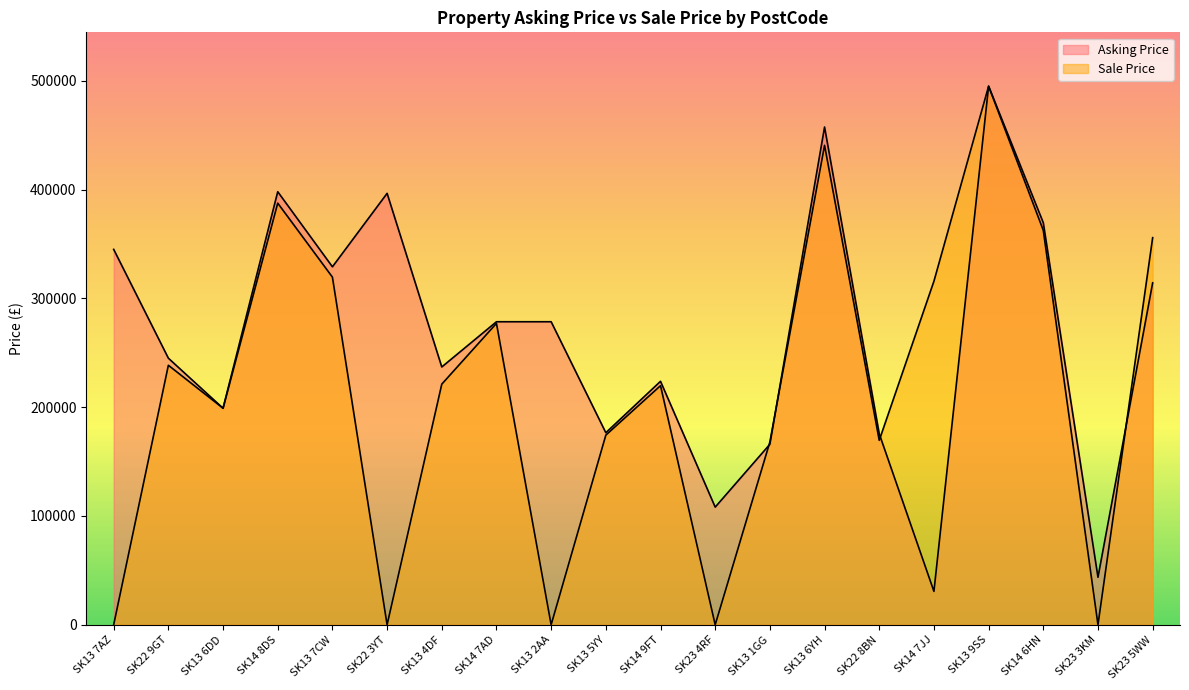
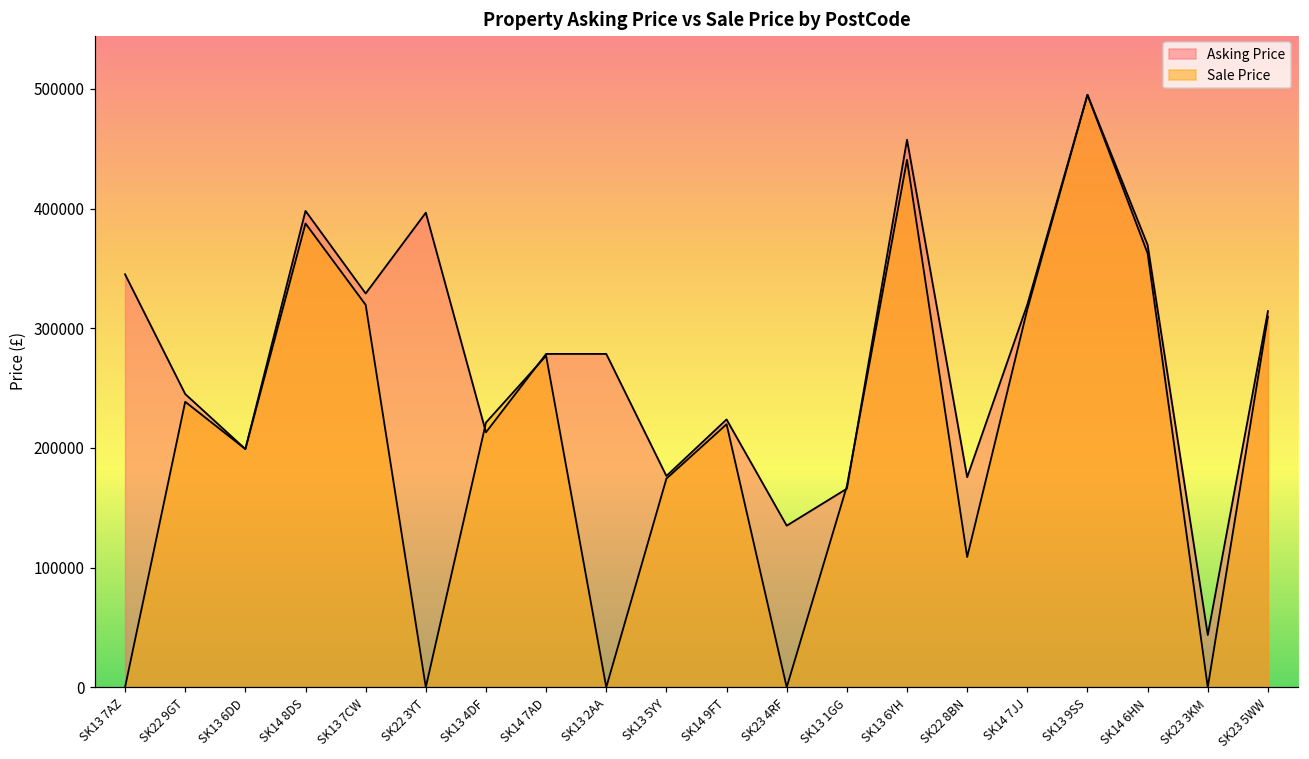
Asking Price, SK13 4DF: 237000 -> 213000
Asking Price, SK23 4RF: 108000 -> 135000
Sale Price, SK22 8BN: 170000 -> 109000
Asking Price, SK14 7JJ: 31000 -> 320000
Sale Price, SK23 5WW: 356000 -> 310000
